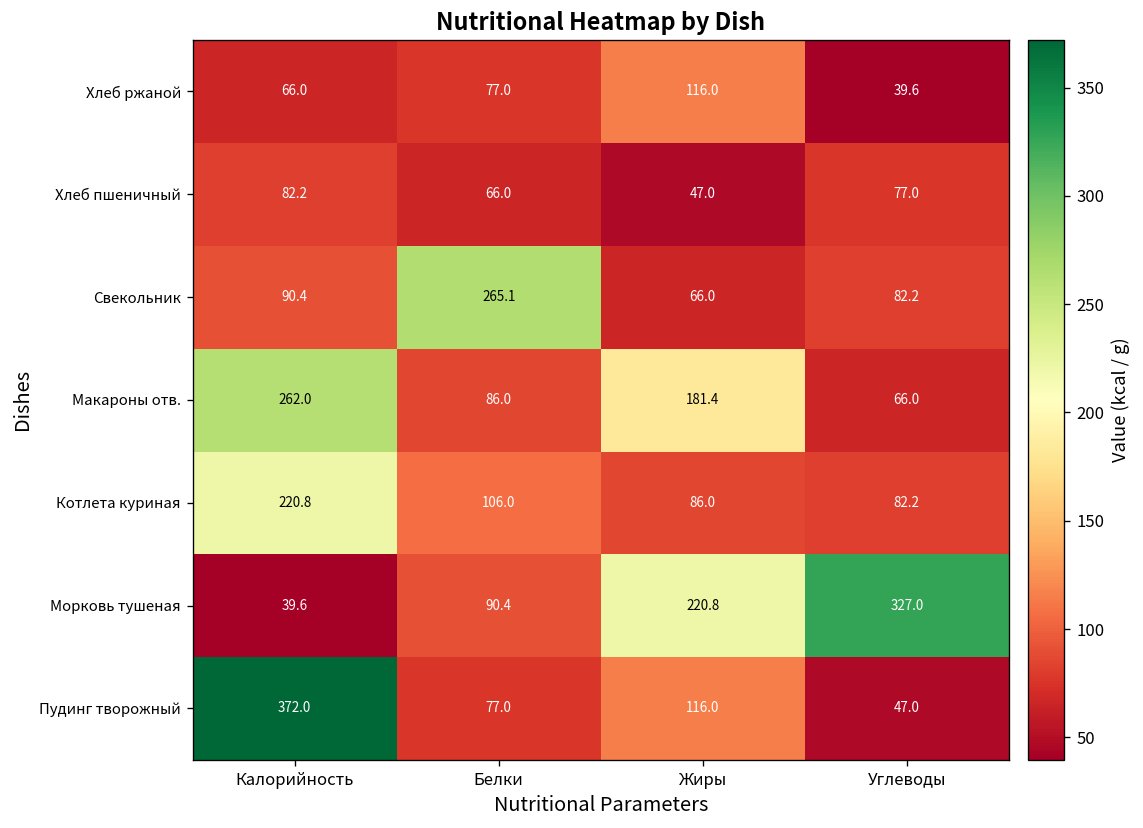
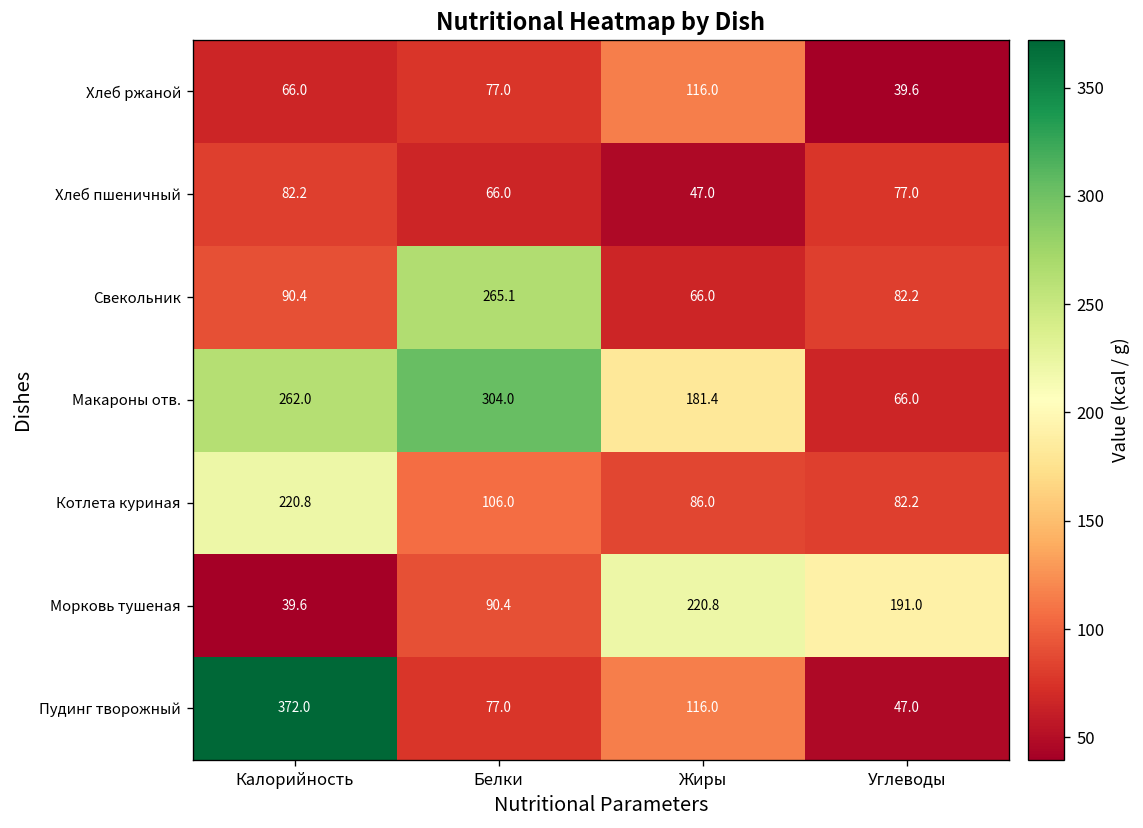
Макароны отв., Белки: 86.0 -> 304.0
Морковь тушеная, Углеводы: 327.0 -> 191.0
